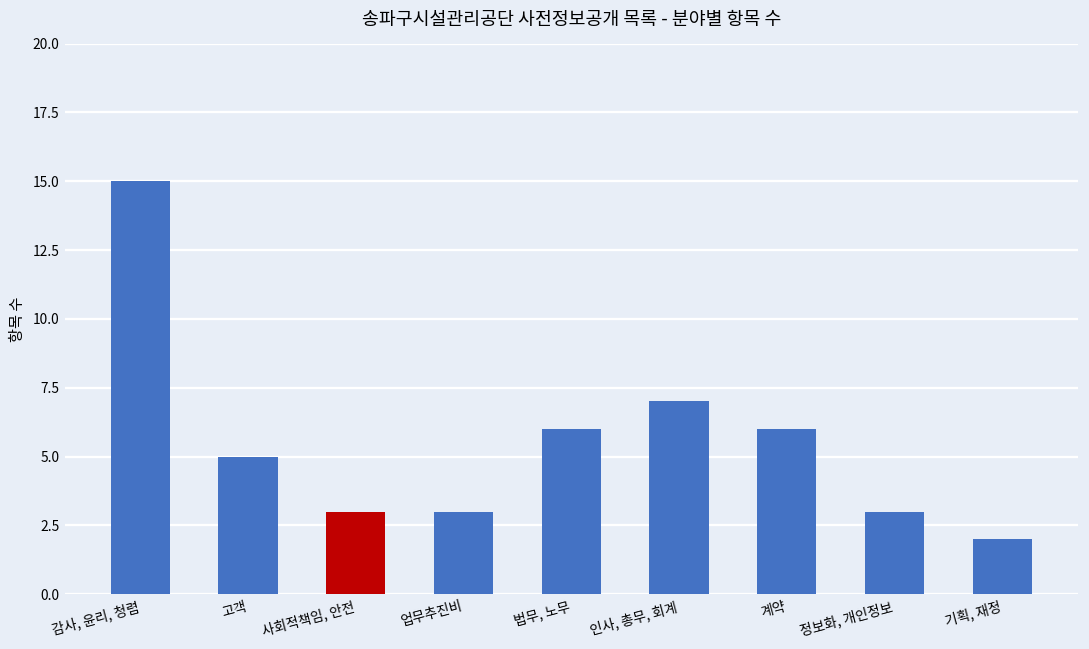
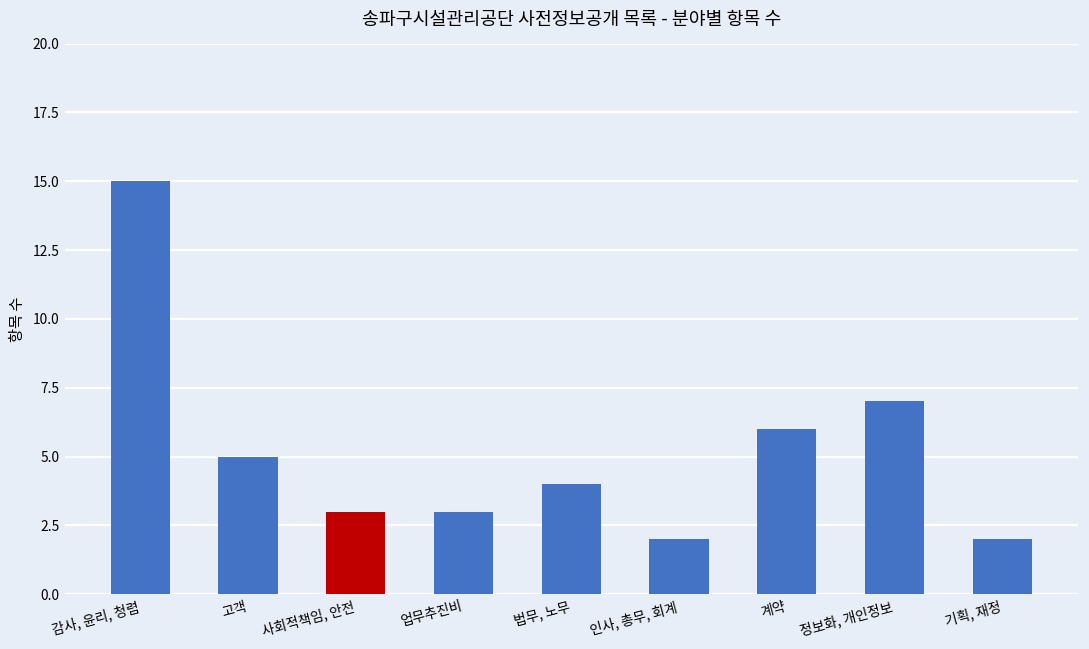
법무, 노무: 6 -> 4
인사, 총무, 회계: 7 -> 2
정보화, 개인정보: 3 -> 7
